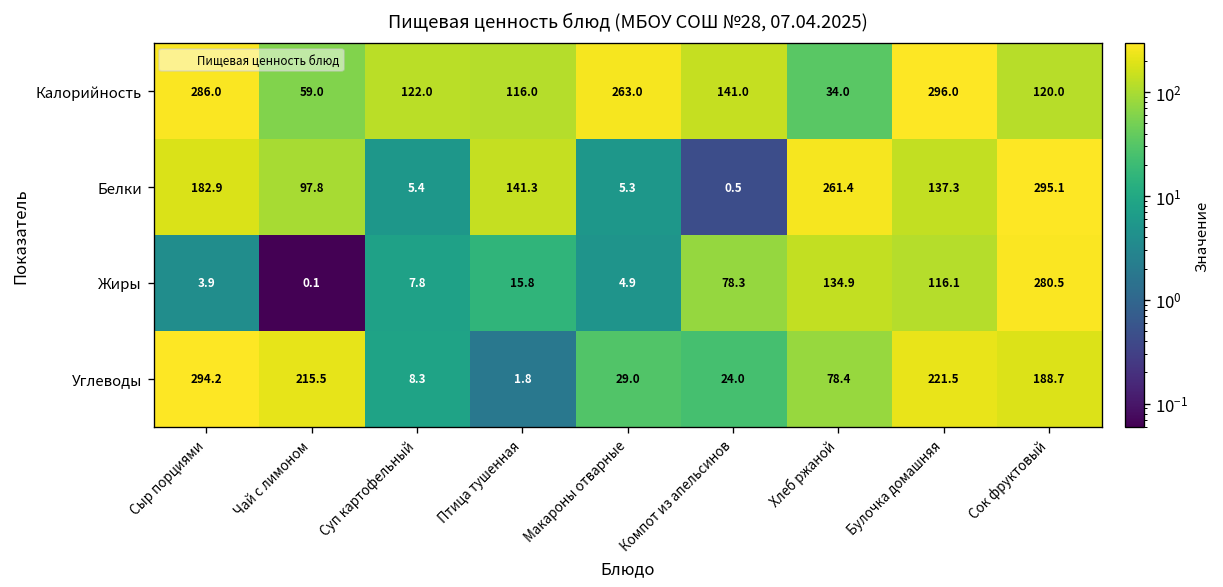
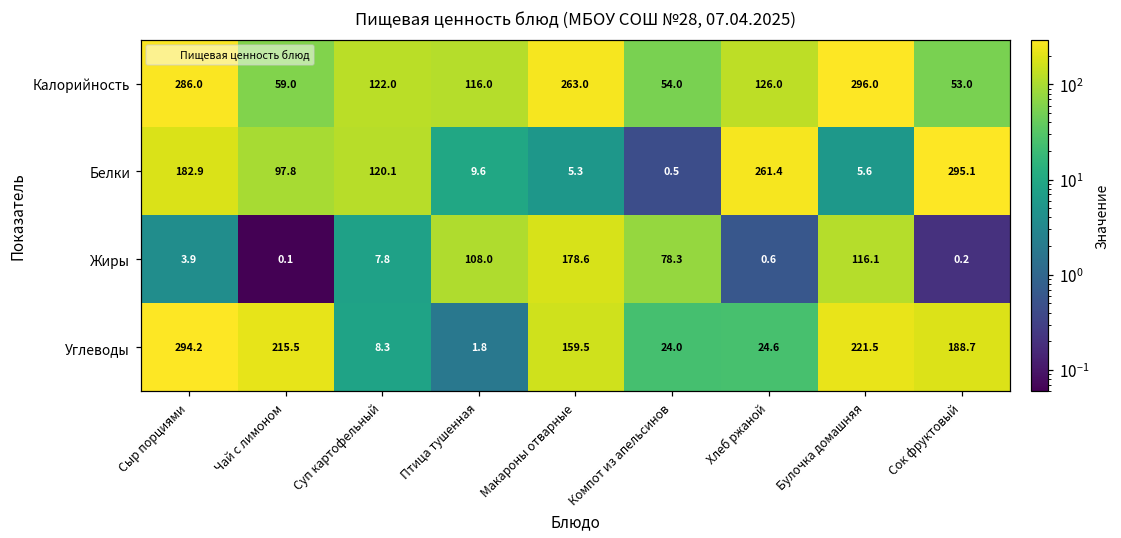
Калорийность, Компот из апельсинов: 141.0 -> 54.0
Калорийность, Хлеб ржаной: 34.0 -> 126.0
Калорийность, Сок фруктовый: 120.0 -> 53.0
Белки, Суп картофельный: 5.4 -> 120.1
Белки, Птица тушенная: 141.3 -> 9.6
Белки, Булочка домашняя: 137.3 -> 5.6
Жиры, Птица тушенная: 15.8 -> 108.0
Жиры, Макароны отварные: 4.9 -> 178.6
Жиры, Хлеб ржаной: 134.9 -> 0.6
Жиры, Сок фруктовый: 280.5 -> 0.2
Углеводы, Макароны отварные: 29.0 -> 159.5
Углеводы, Хлеб ржаной: 78.4 -> 24.6
